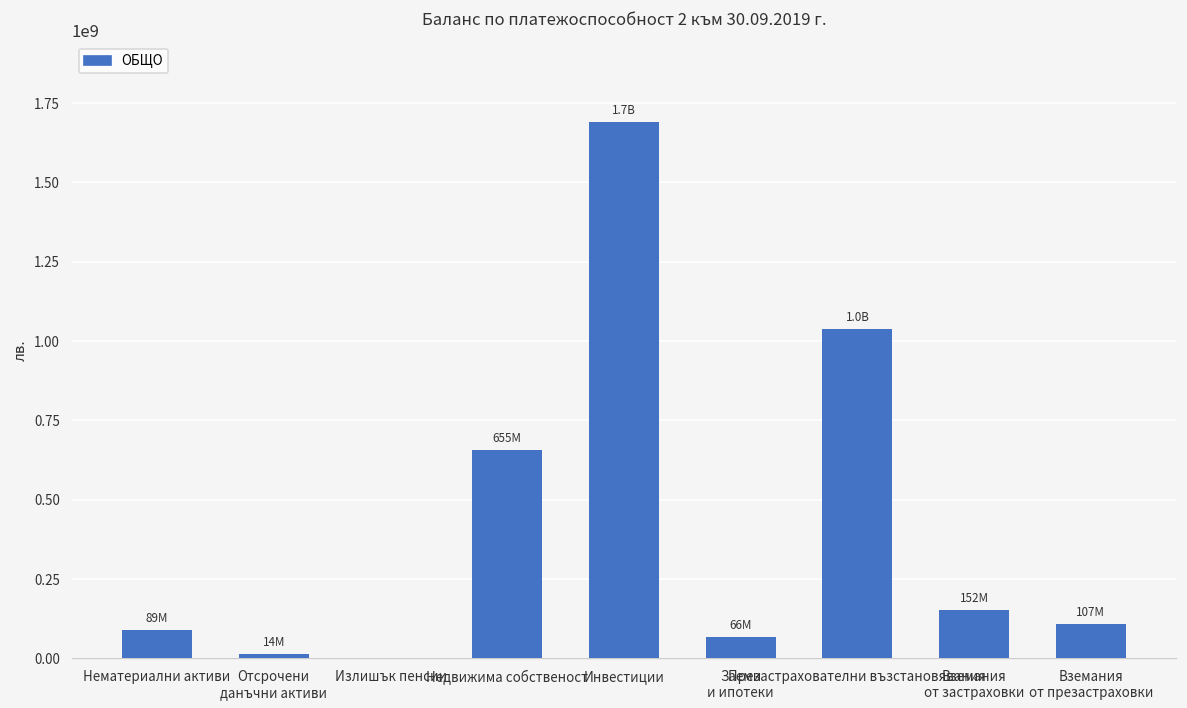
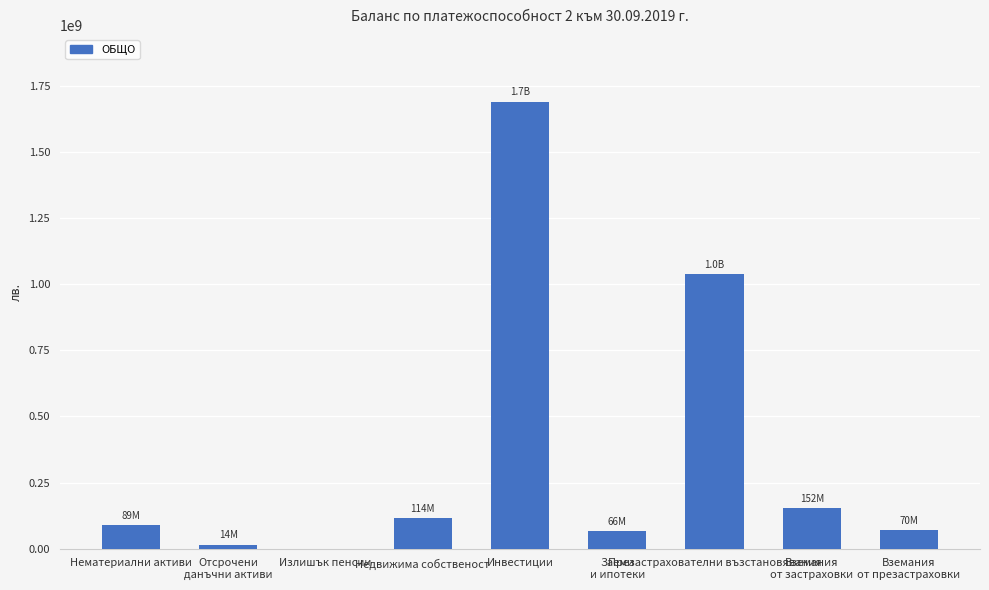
Недвижима собственост: 655M -> 114M
Вземания от презастраховки: 107M -> 70M
